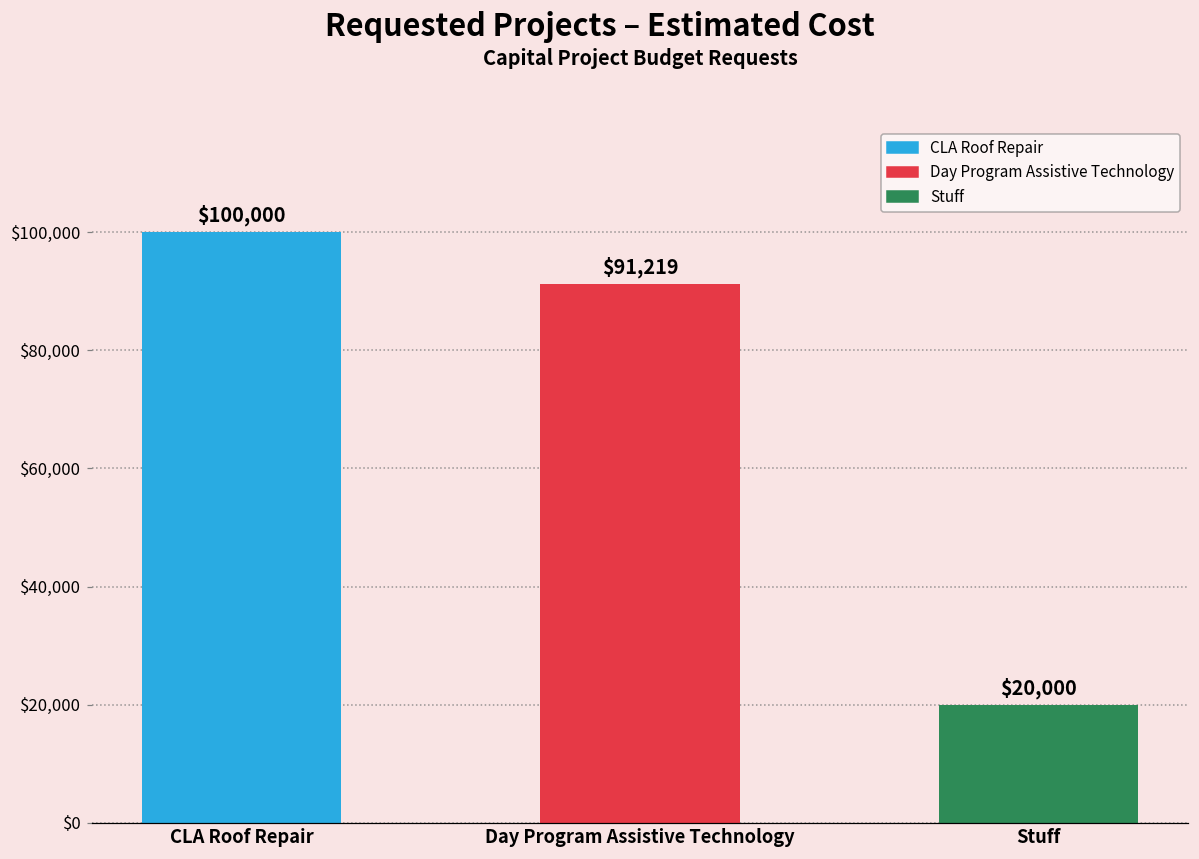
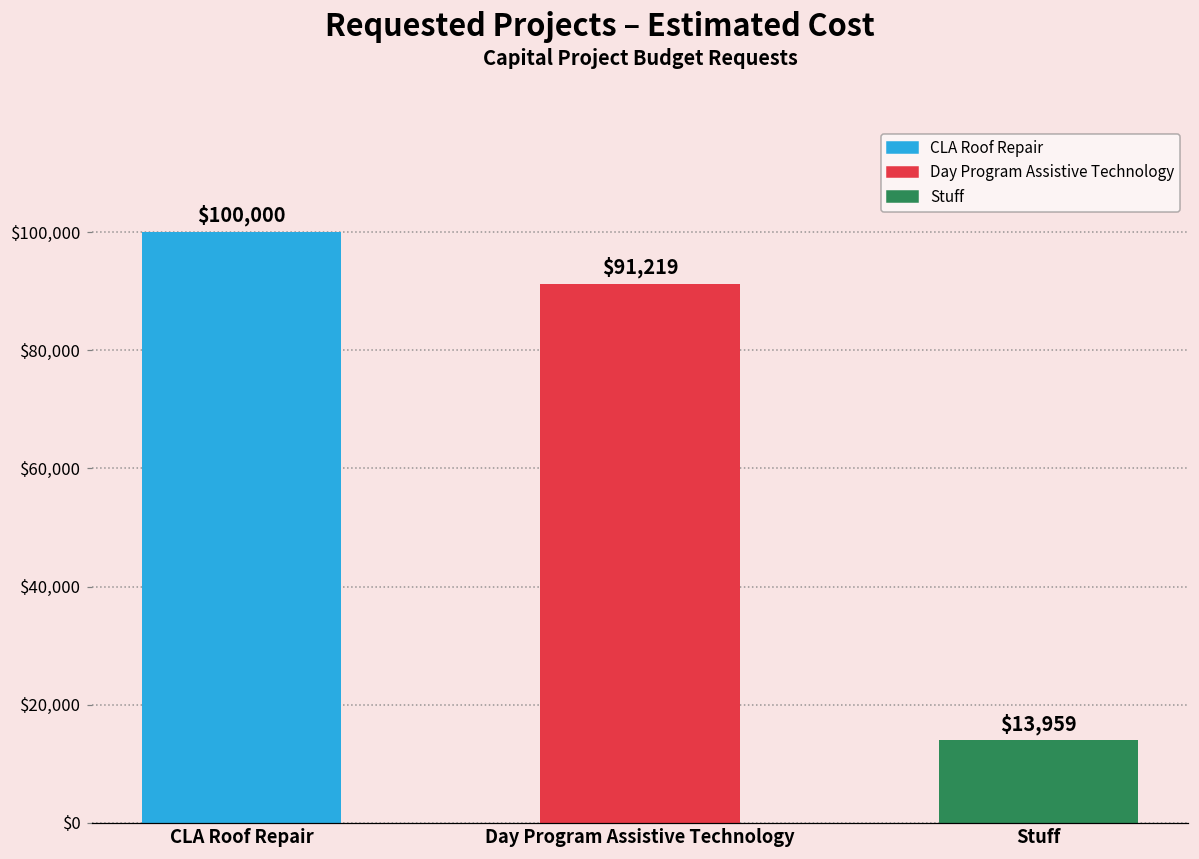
Stuff: $20,000 -> $13,959
